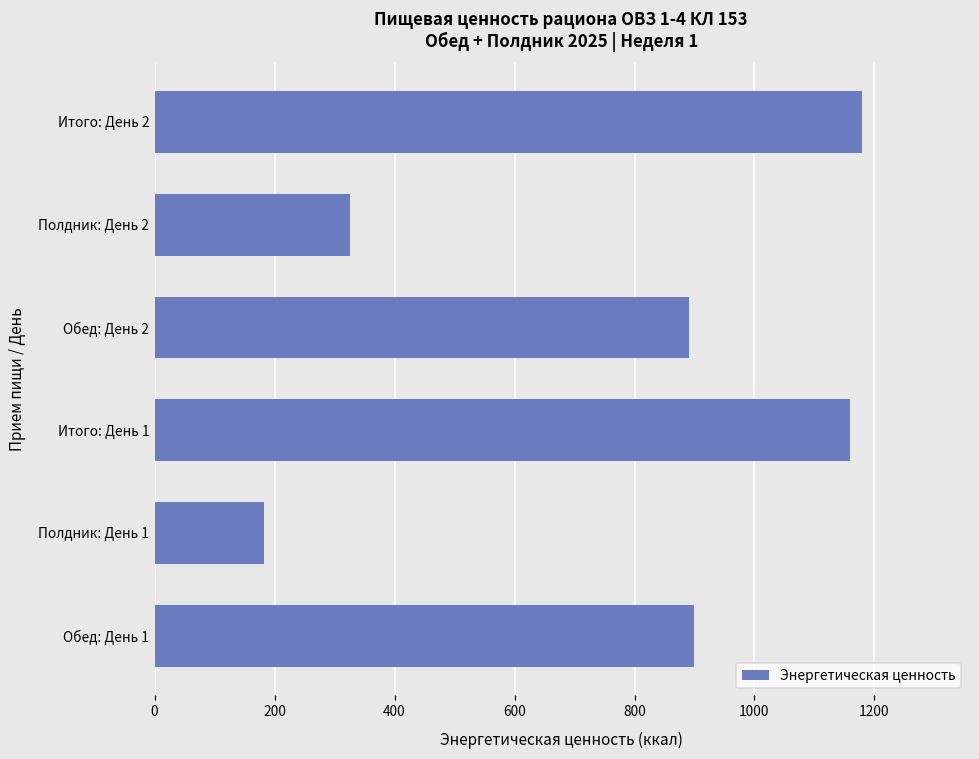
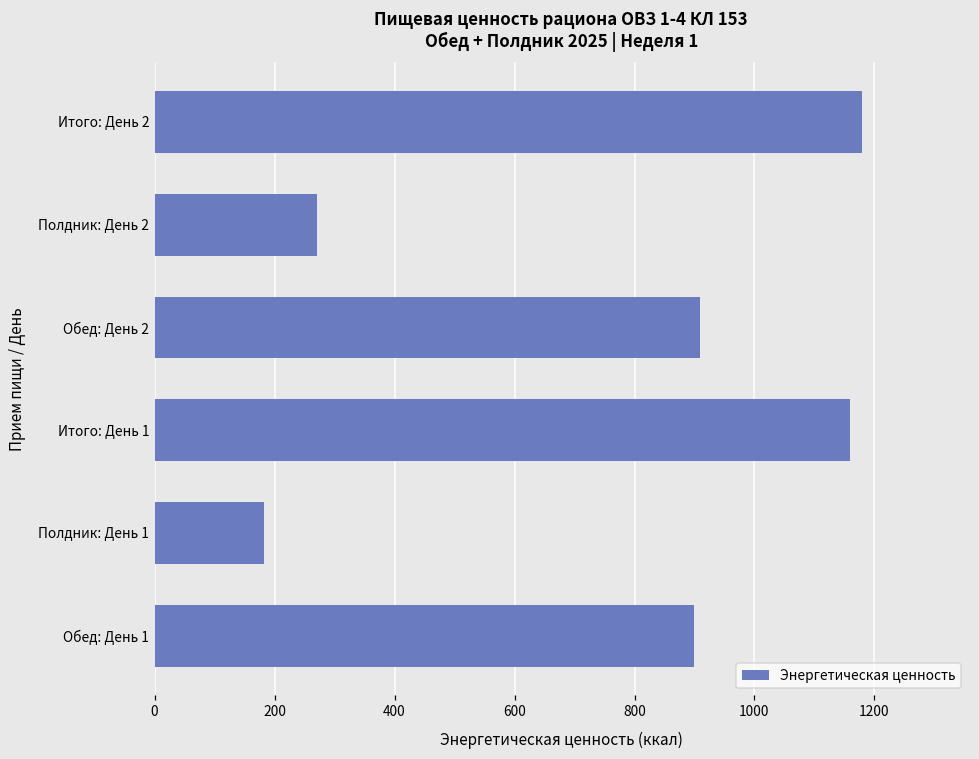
Полдник: День 2: 330 -> 270
Обед: День 2: 890 -> 910
